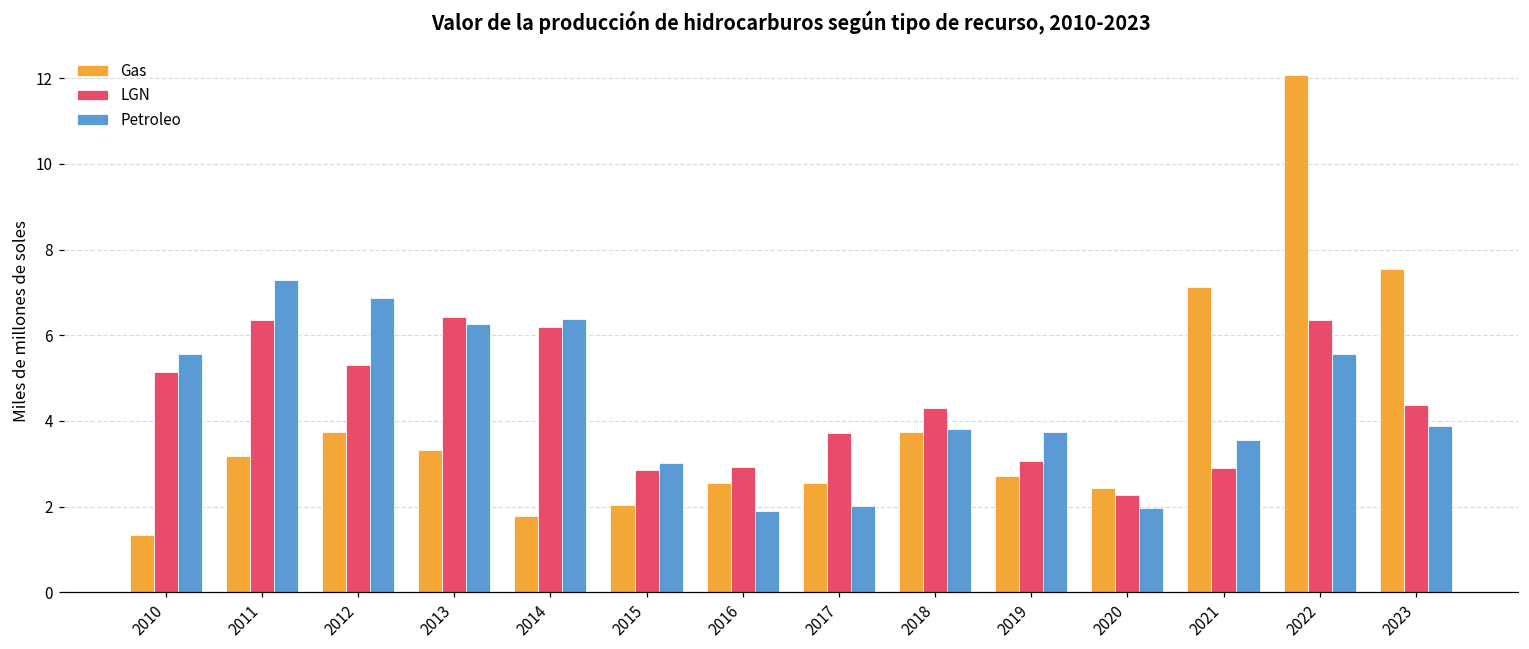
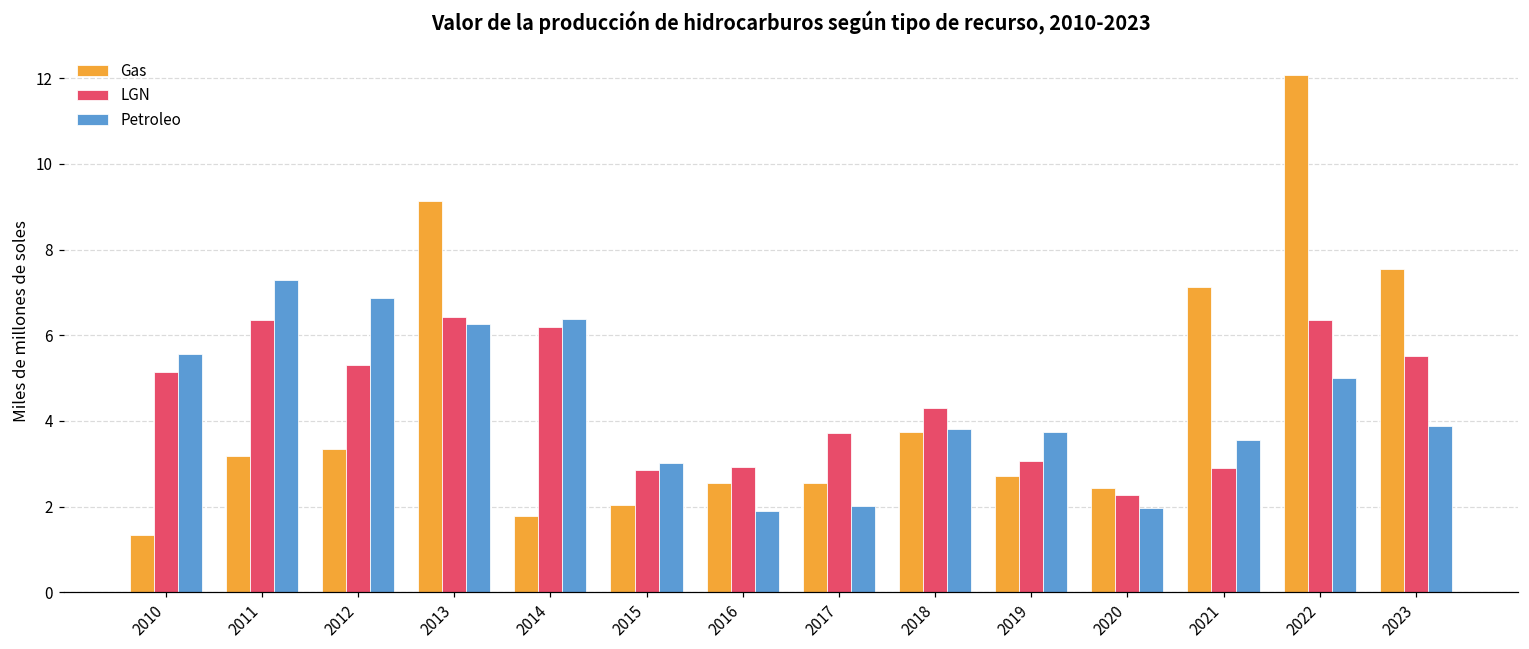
Gas, 2012: 3.8 -> 3.3
Gas, 2013: 3.3 -> 9.1
Petroleo, 2022: 5.6 -> 5.0
LGN, 2023: 4.4 -> 5.5
